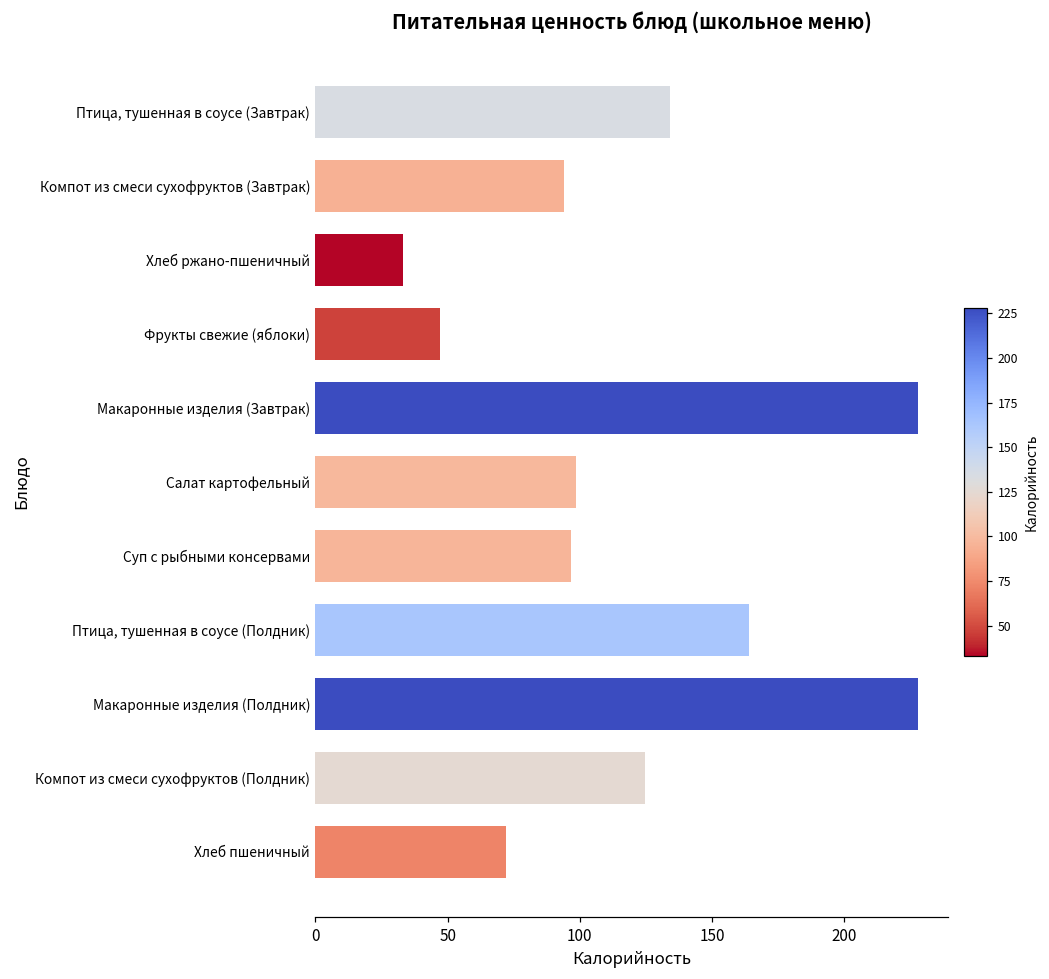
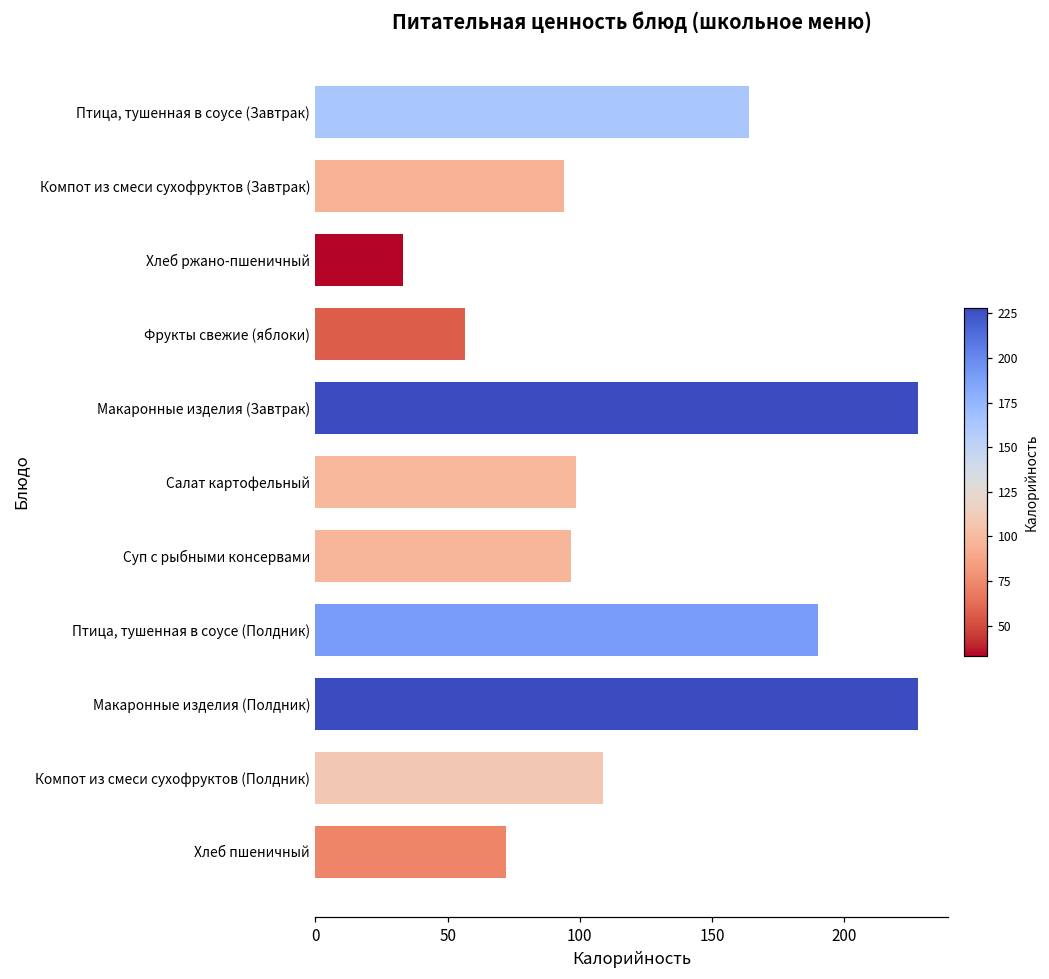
Птица, тушенная в соусе (Завтрак): 134 -> 164
Фрукты свежие (яблоки): 47 -> 56
Птица, тушенная в соусе (Полдник): 164 -> 190
Компот из смеси сухофруктов (Полдник): 125 -> 109
